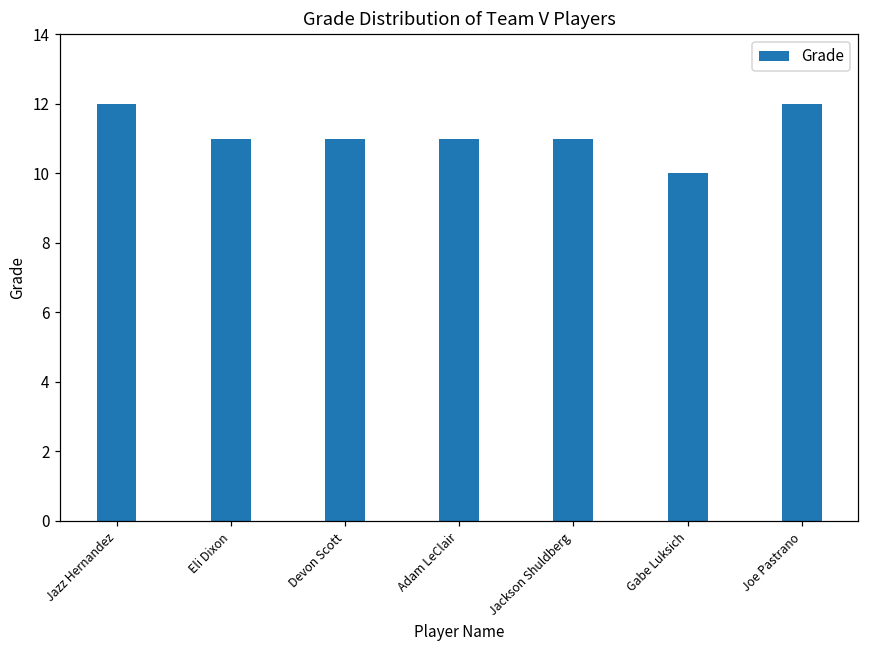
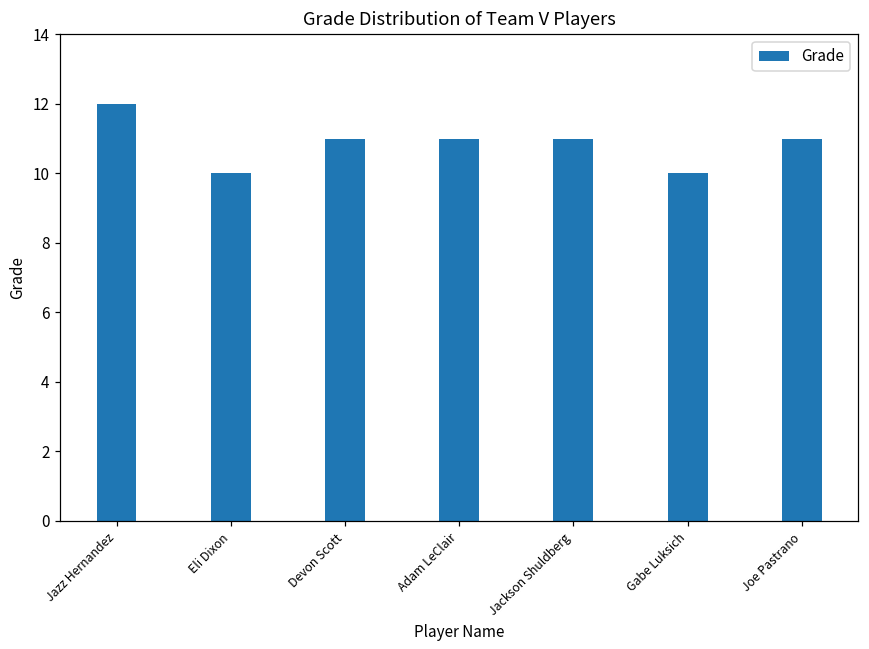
Eli Dixon: 11 -> 10
Joe Pastrano: 12 -> 11
